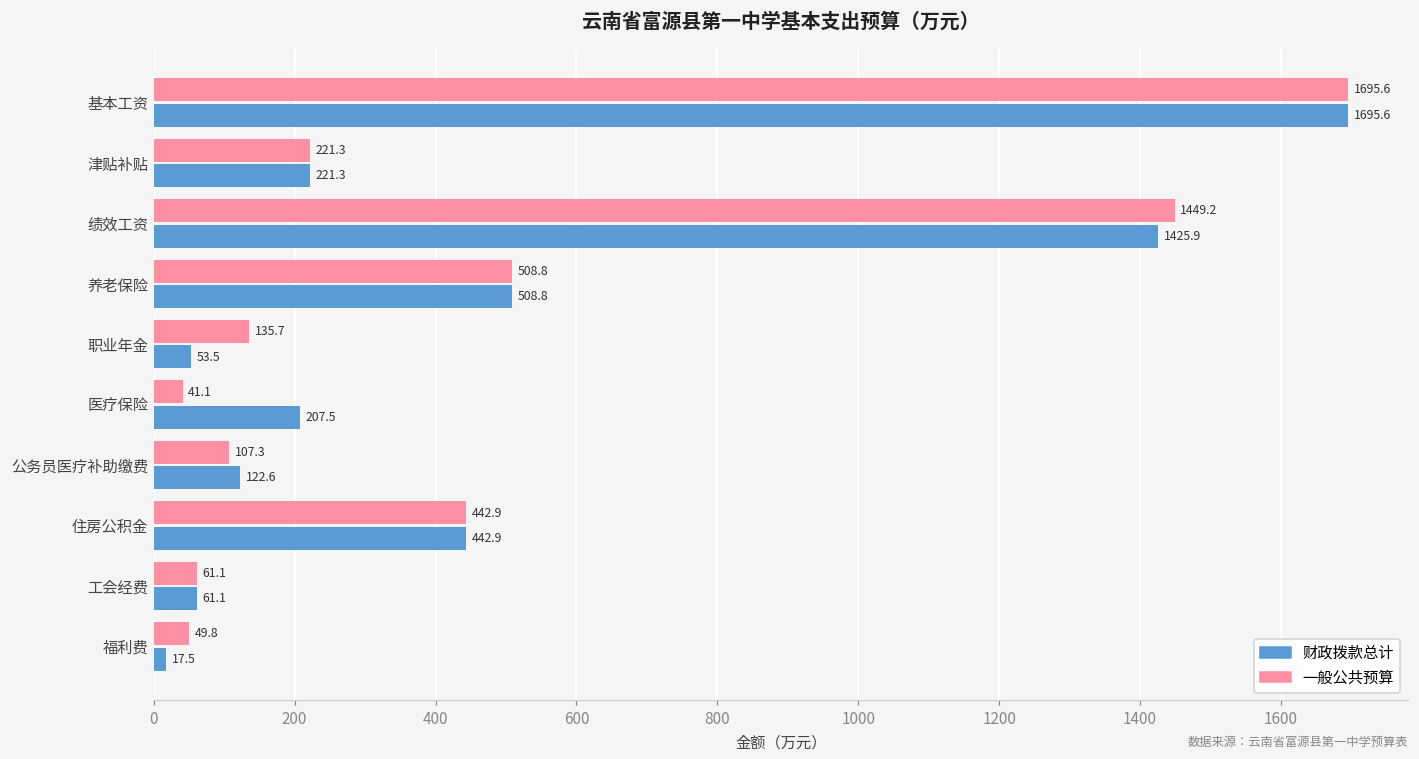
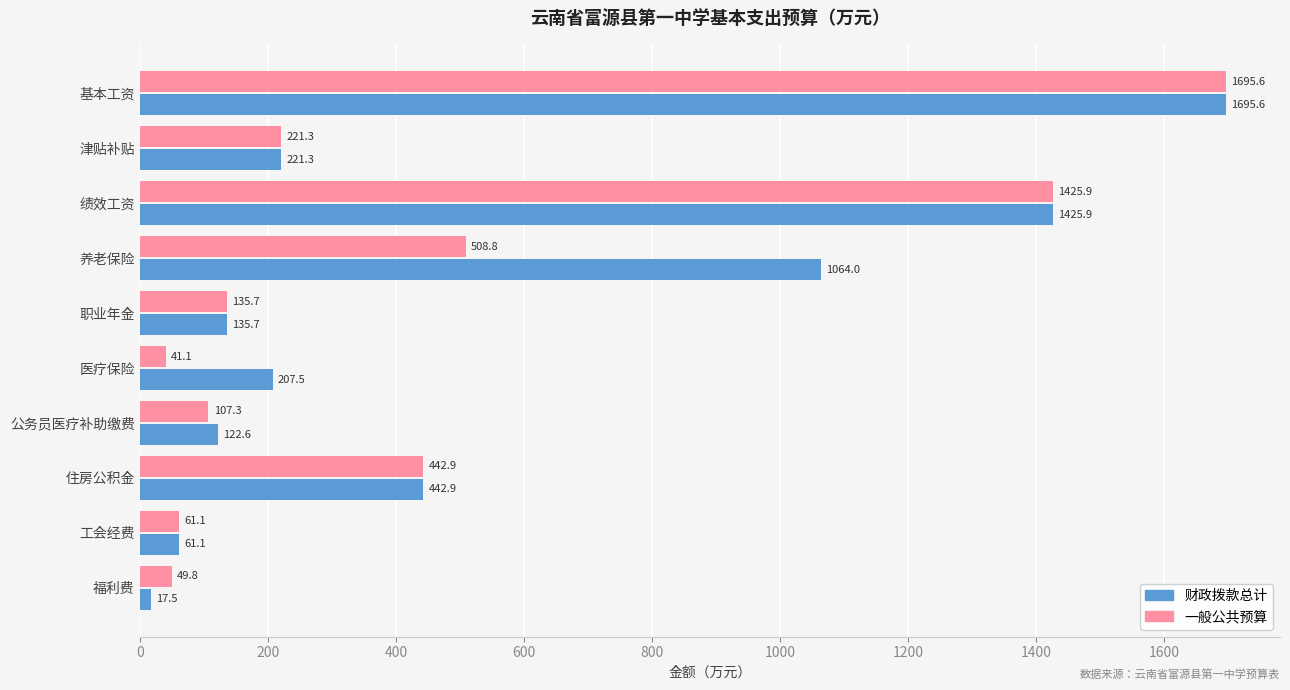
一般公共预算, 绩效工资: 1449.2 -> 1425.9
财政拨款总计, 养老保险: 508.8 -> 1064.0
财政拨款总计, 职业年金: 53.5 -> 135.7
